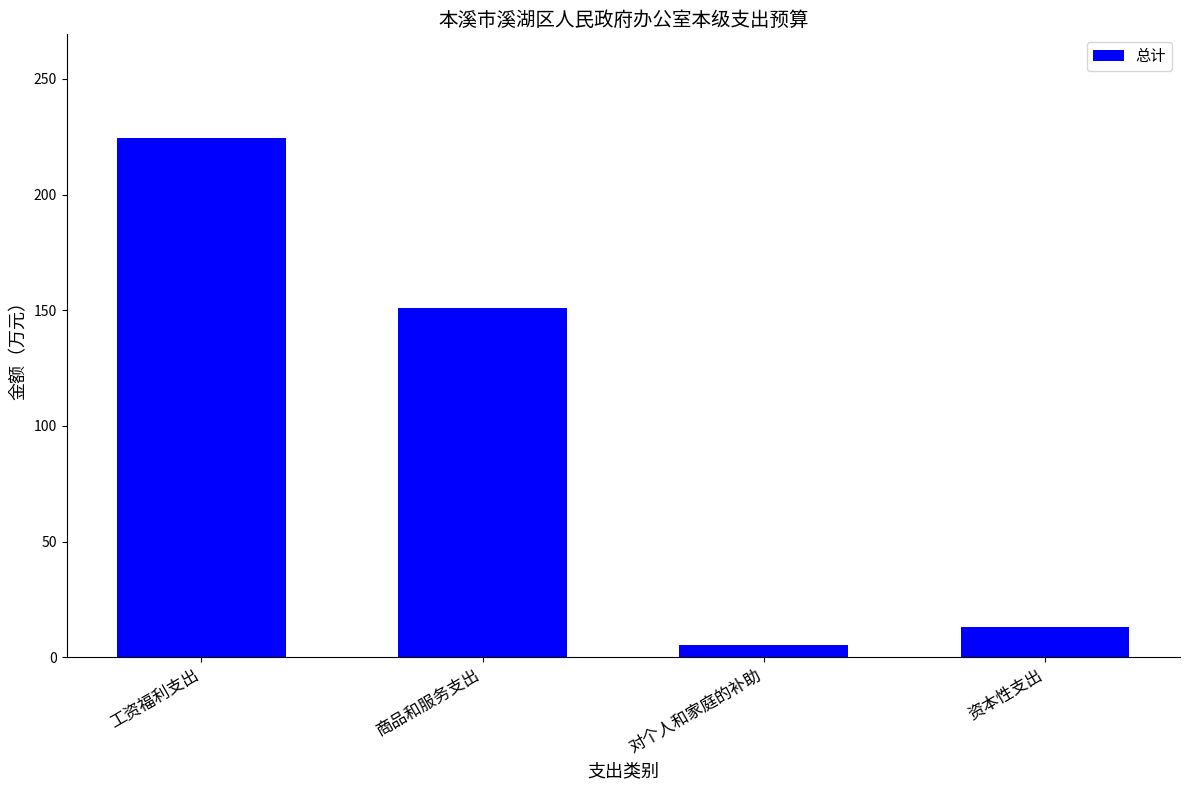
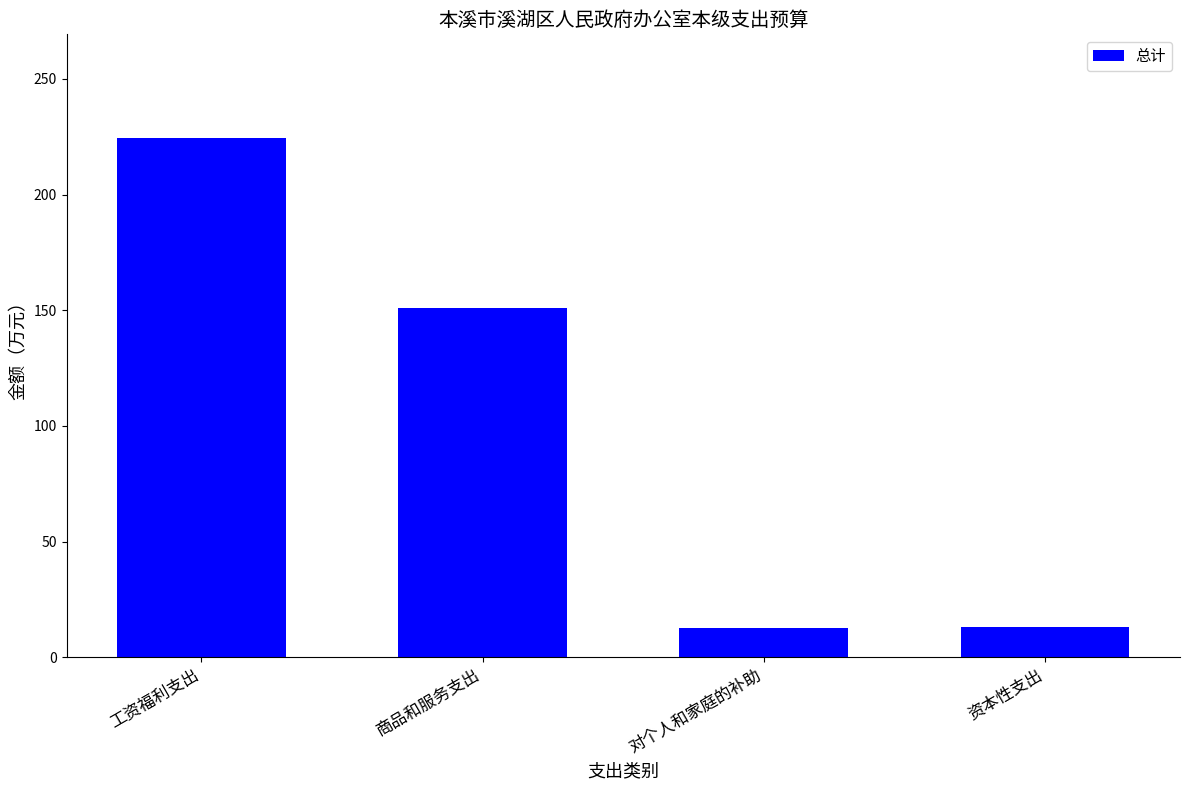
对个人和家庭的补助: 5 -> 13
